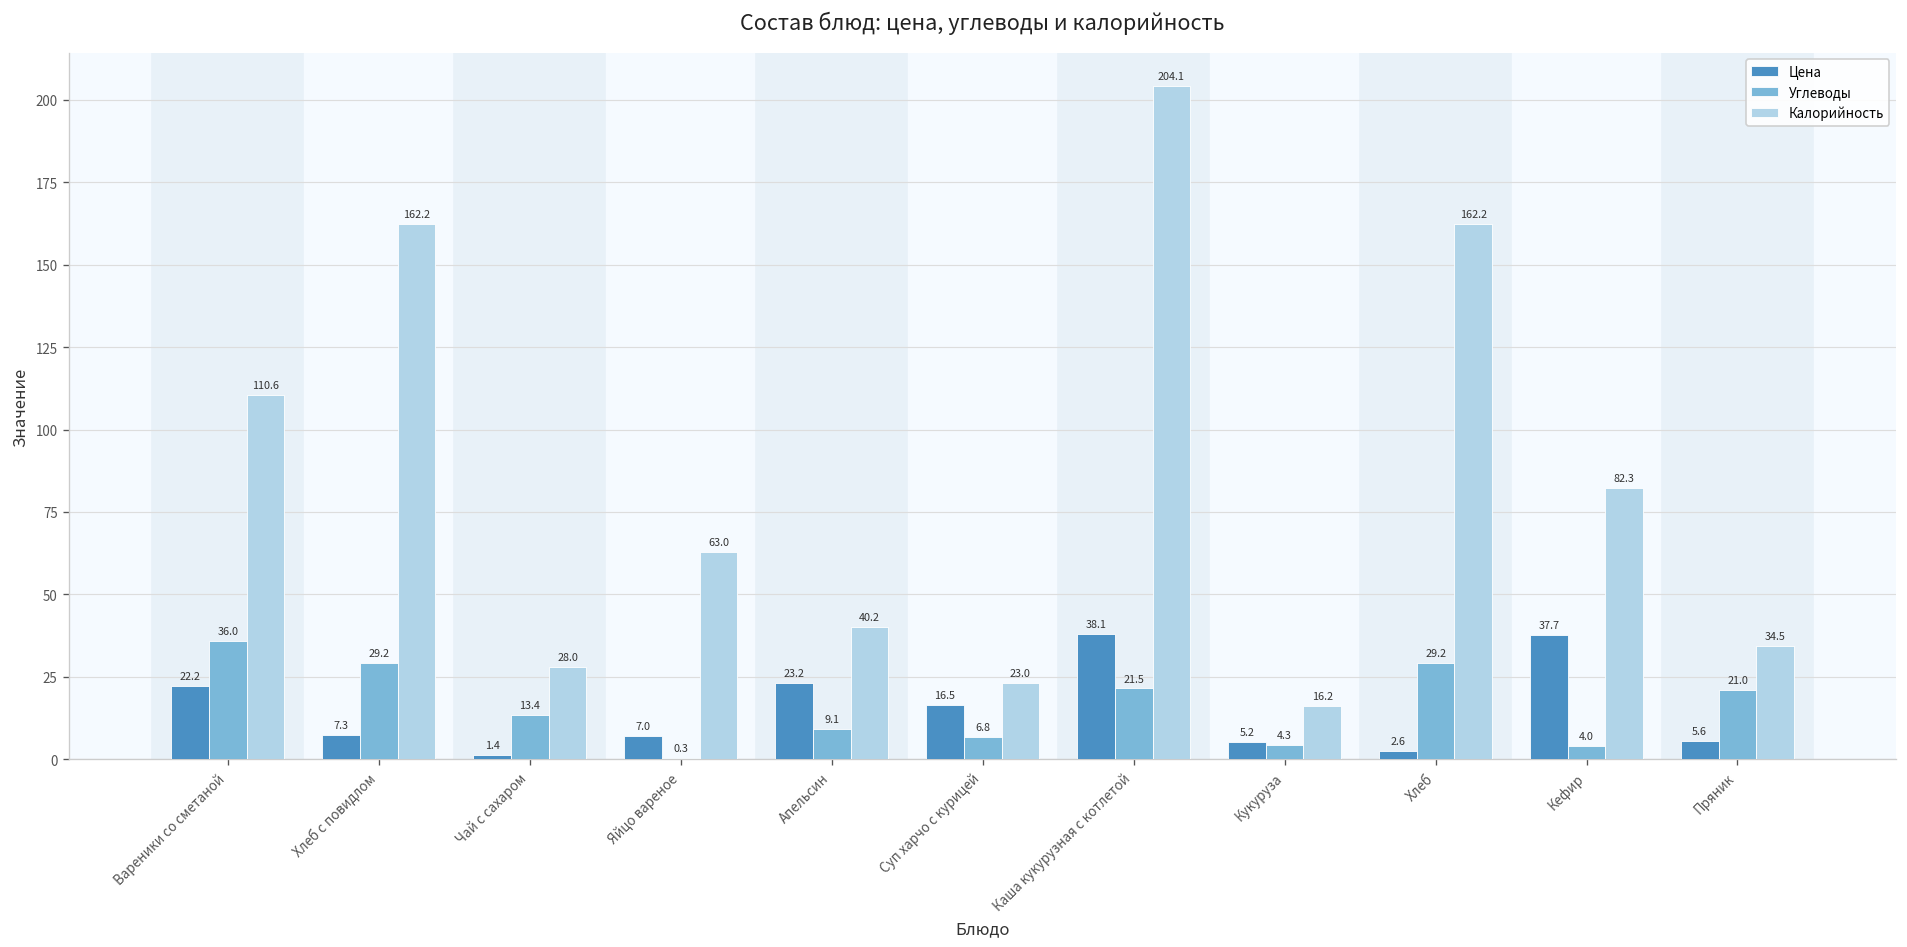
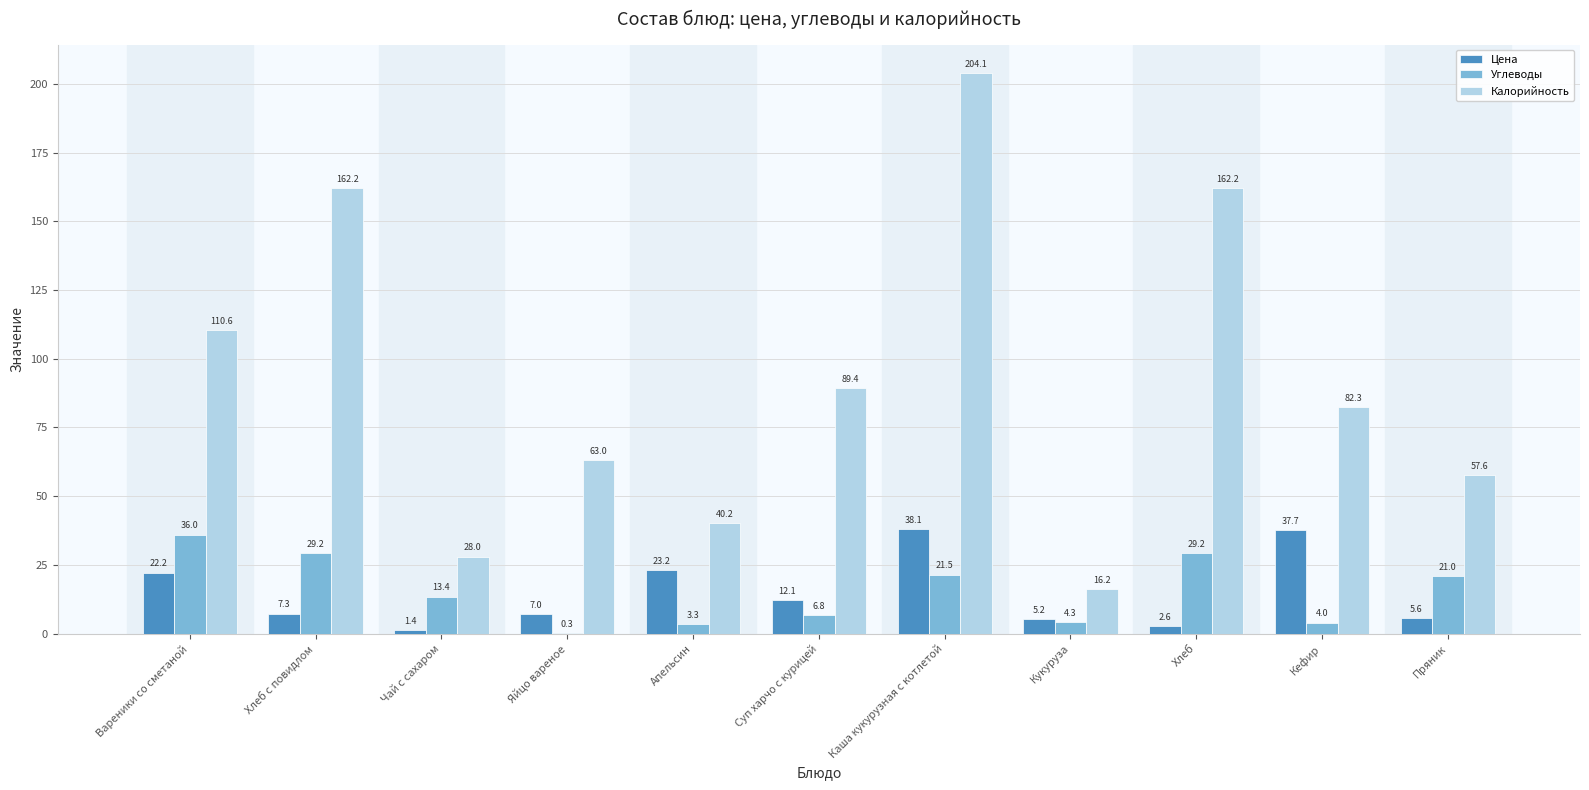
Углеводы, Апельсин: 9.1 -> 3.3
Цена, Суп харчо с курицей: 16.5 -> 12.1
Калорийность, Суп харчо с курицей: 23.0 -> 89.4
Калорийность, Пряник: 34.5 -> 57.6
